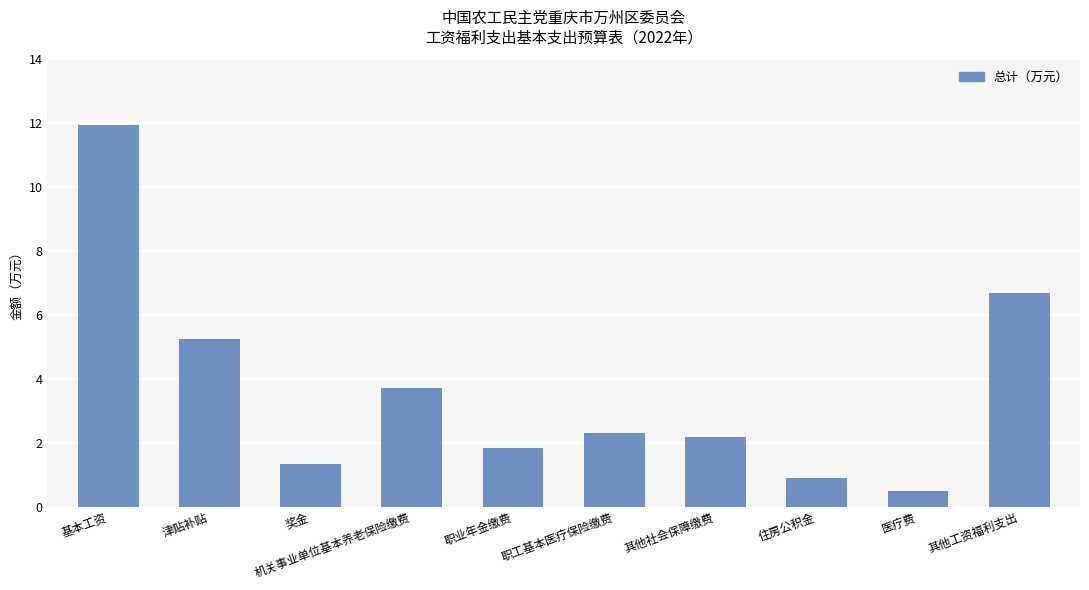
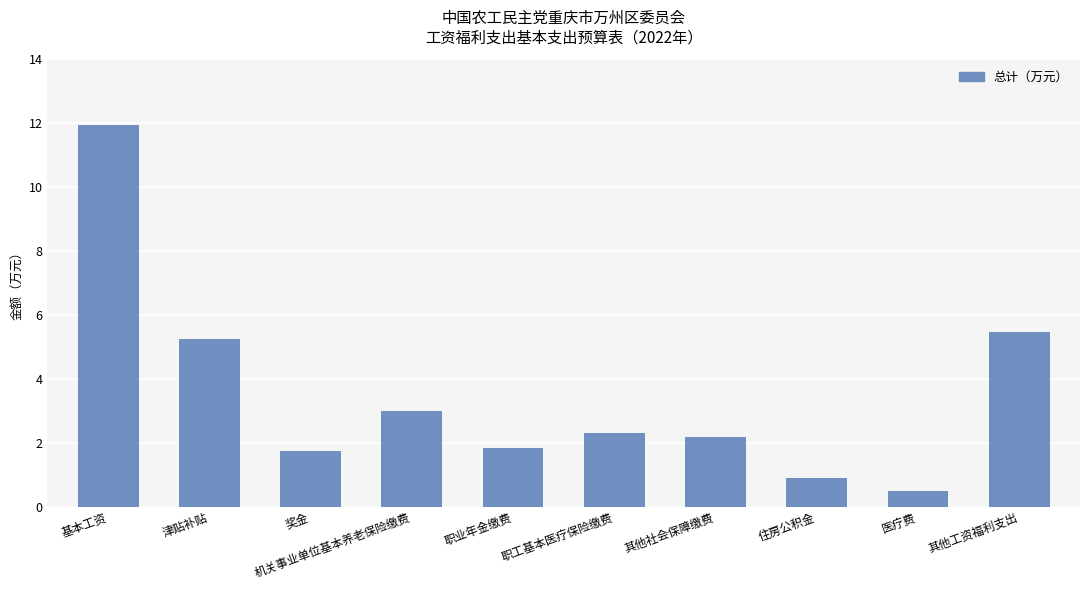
奖金: 1.3 -> 1.7
机关事业单位基本养老保险缴费: 3.7 -> 3.0
其他工资福利支出: 6.7 -> 5.5
